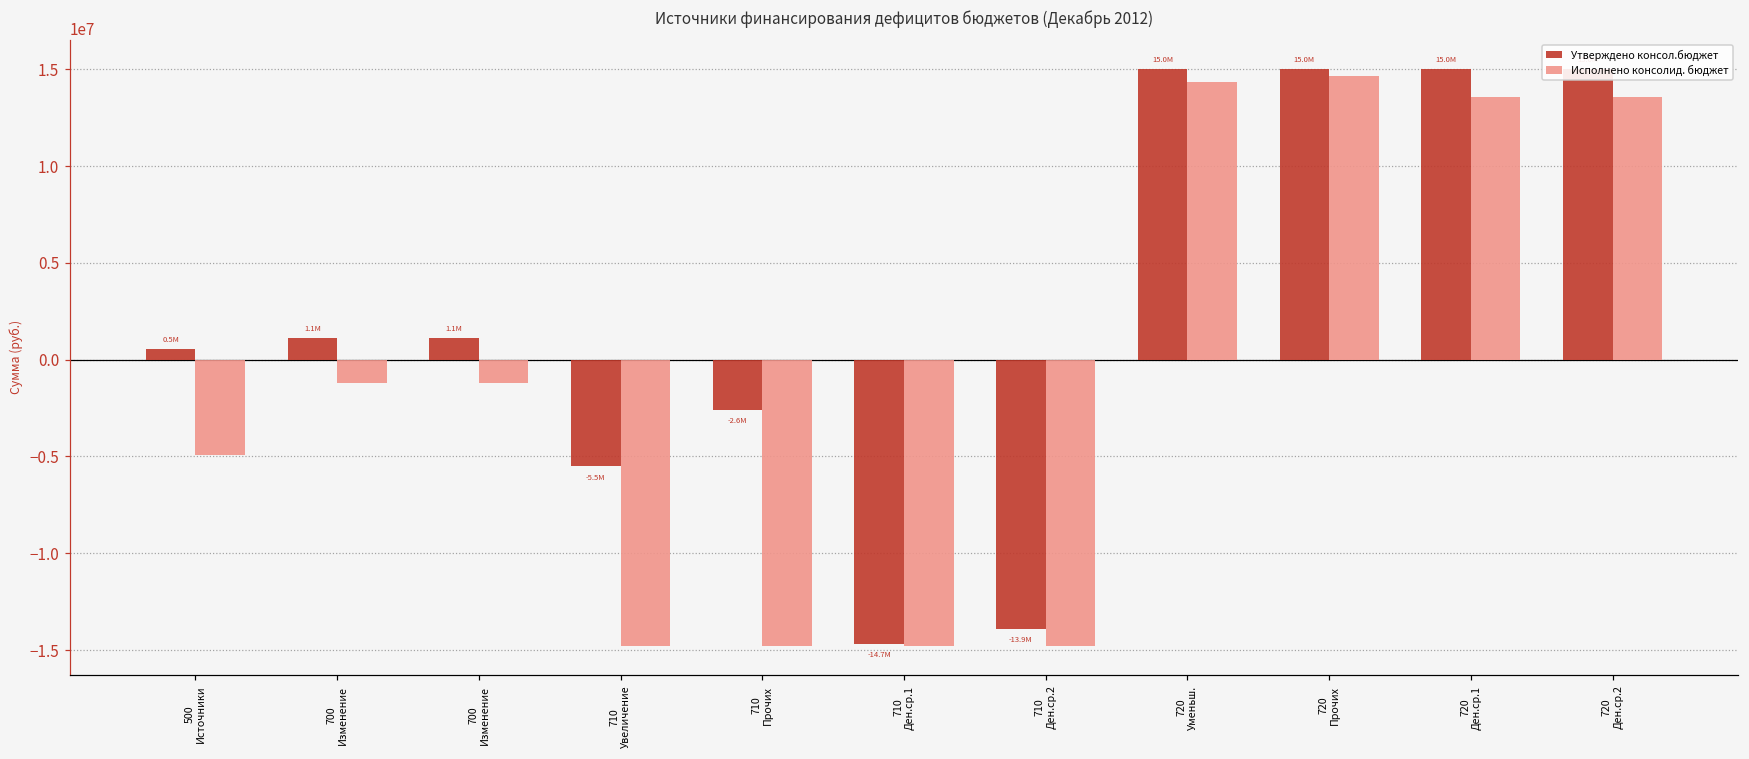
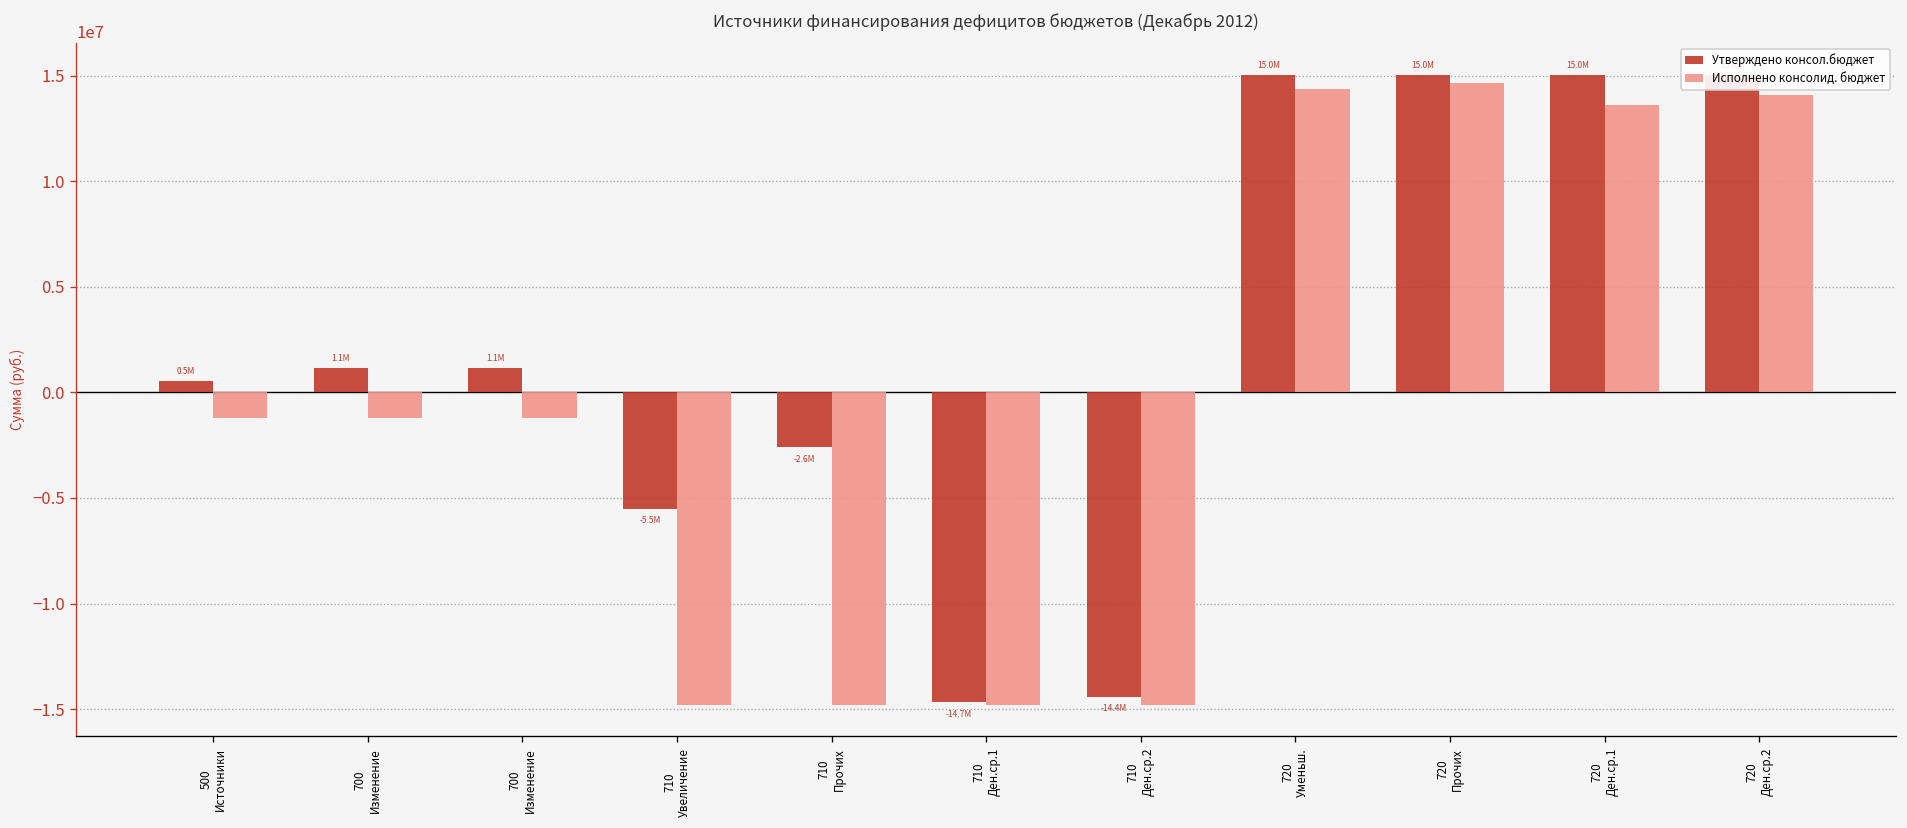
Исполнено консолид. бюджет, 500 Источники: -4900000 -> -1200000
Утверждено консол.бюджет, 710 Ден.ср.2: -13.9M -> -14.4M
Исполнено консолид. бюджет, 720 Ден.ср.2: 13600000 -> 14100000
